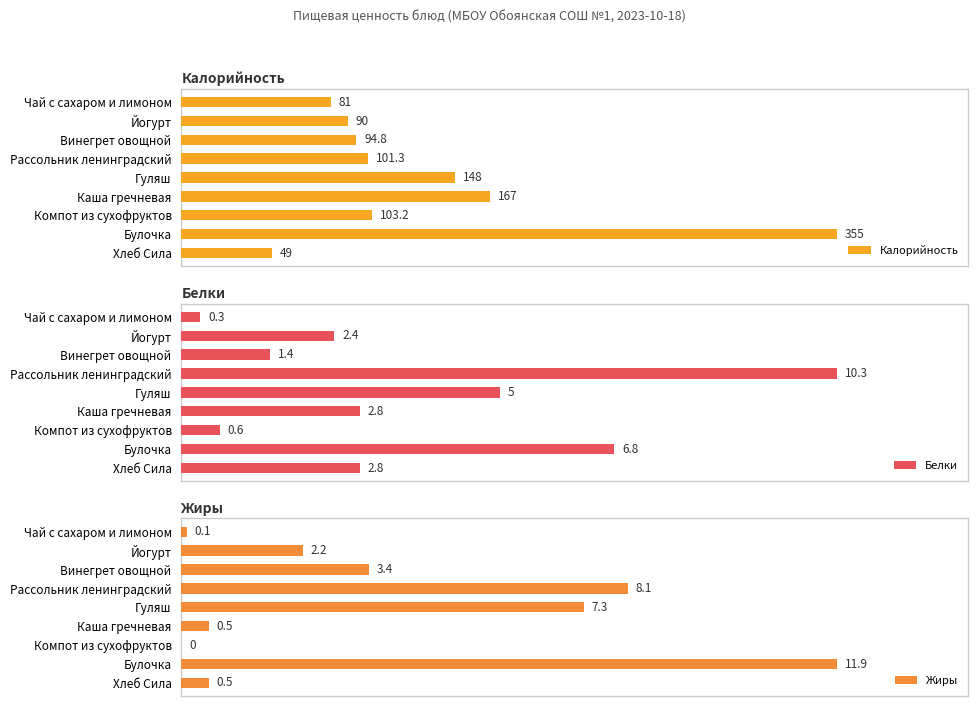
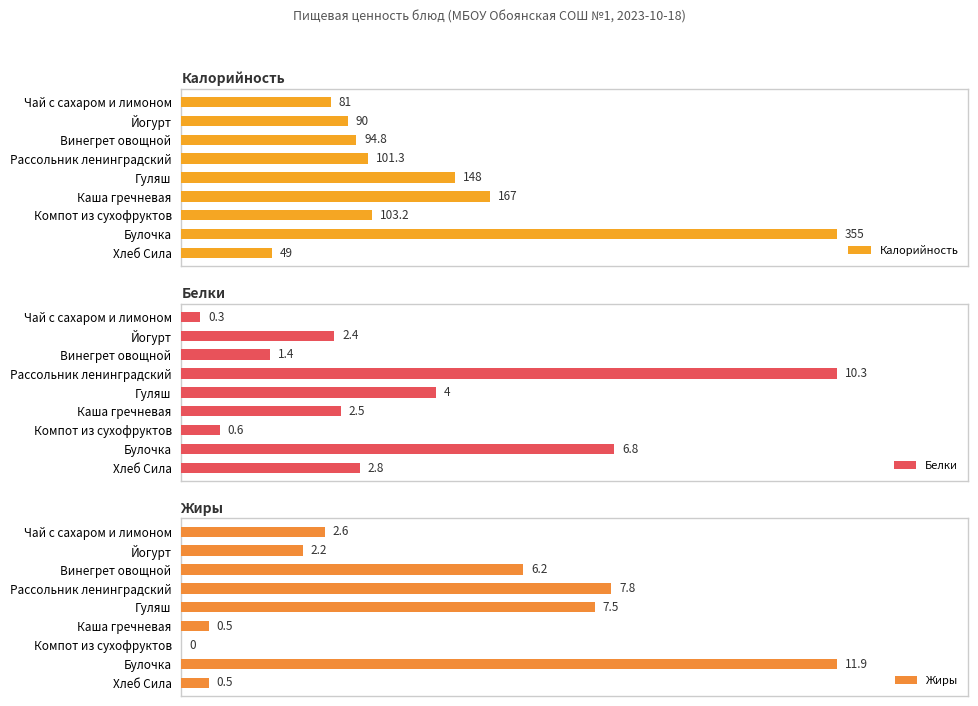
Белки, Гуляш: 5 -> 4
Белки, Каша гречневая: 2.8 -> 2.5
Жиры, Чай с сахаром и лимоном: 0.1 -> 2.6
Жиры, Винегрет овощной: 3.4 -> 6.2
Жиры, Рассольник ленинградский: 8.1 -> 7.8
Жиры, Гуляш: 7.3 -> 7.5
